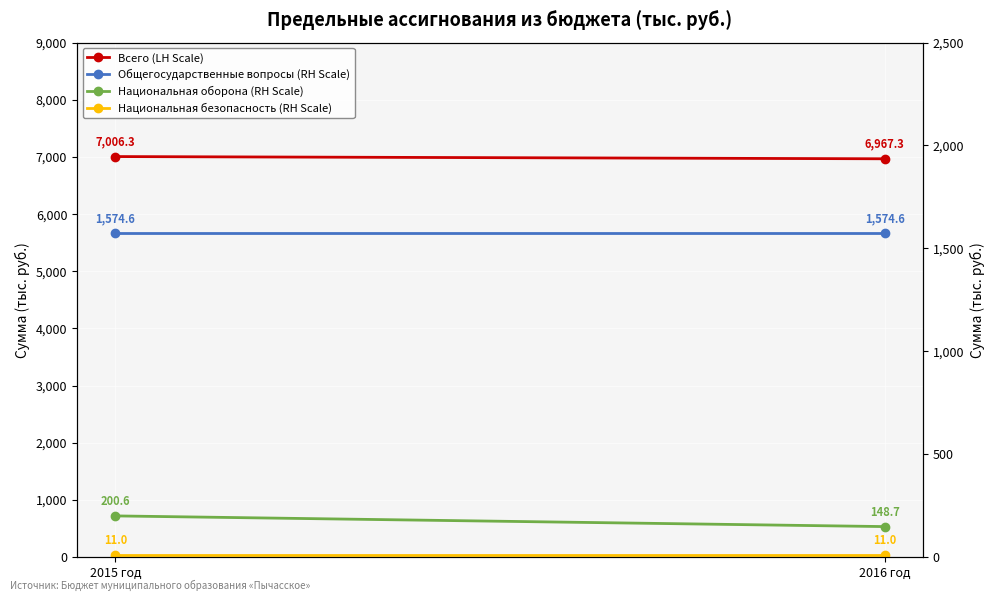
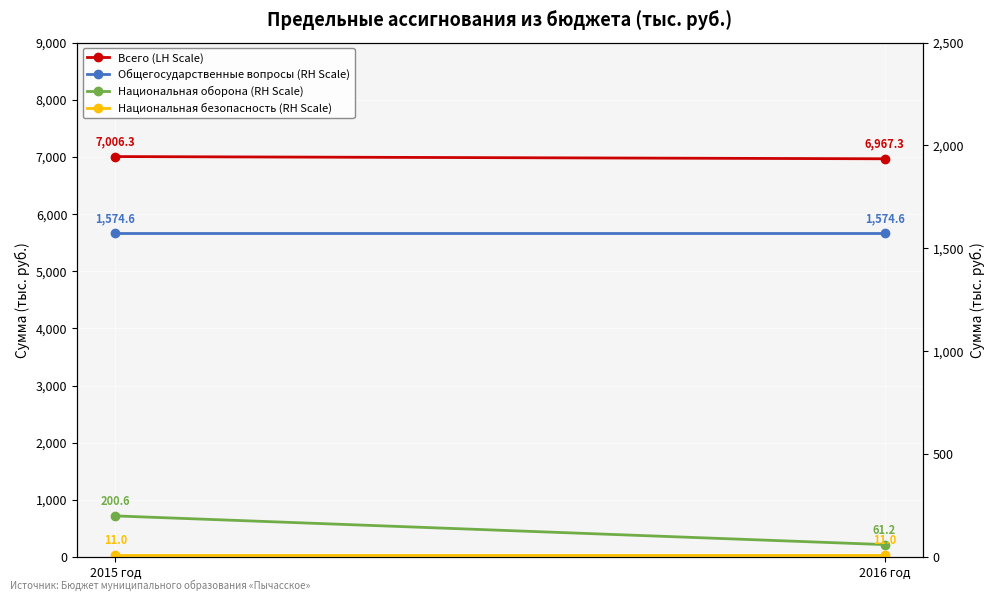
Национальная оборона (RH Scale), 2016 год: 148.7 -> 61.2
